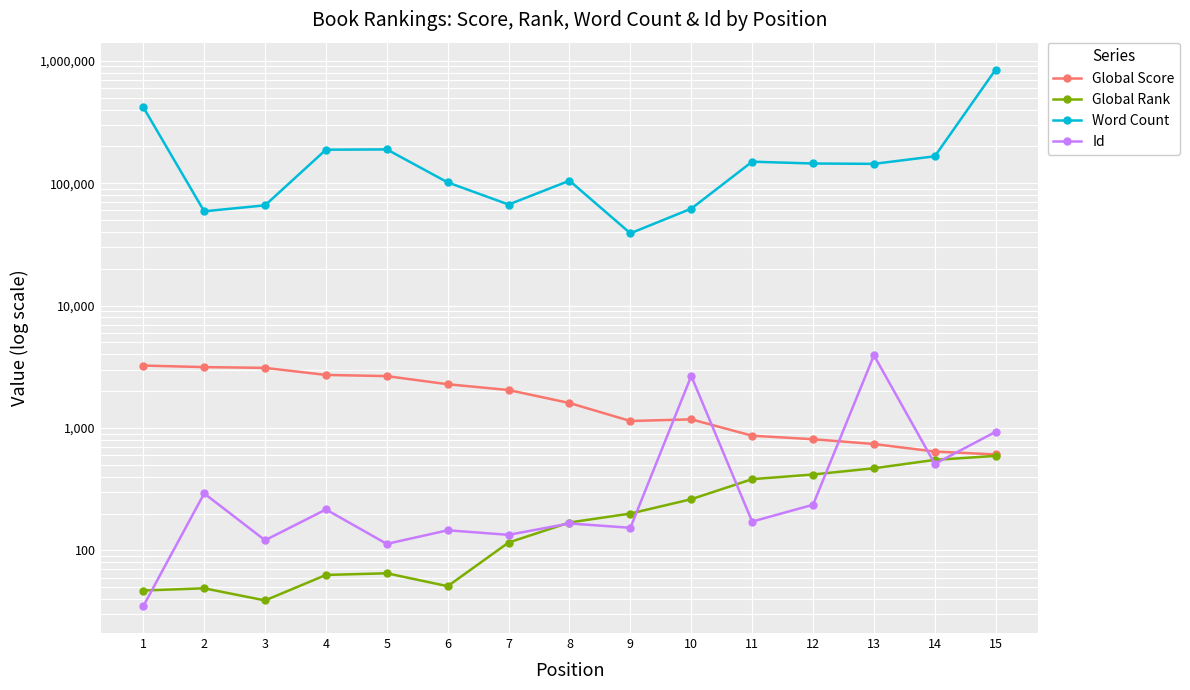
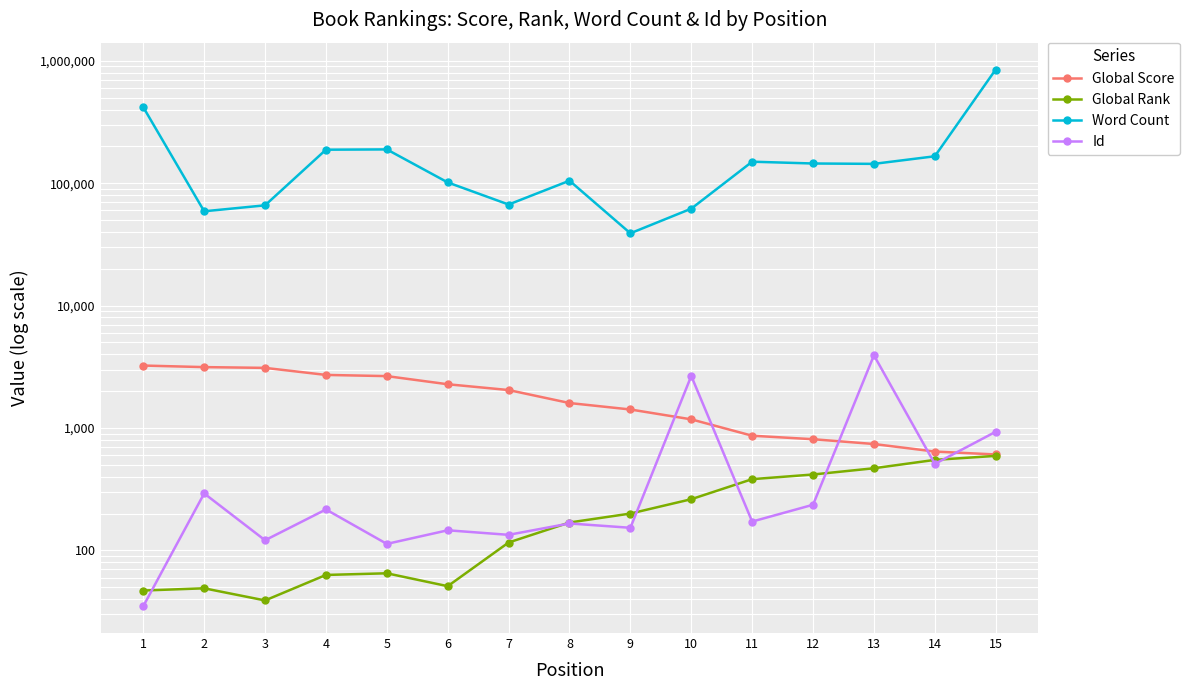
Global Score, 9: 1,100 -> 1,400
